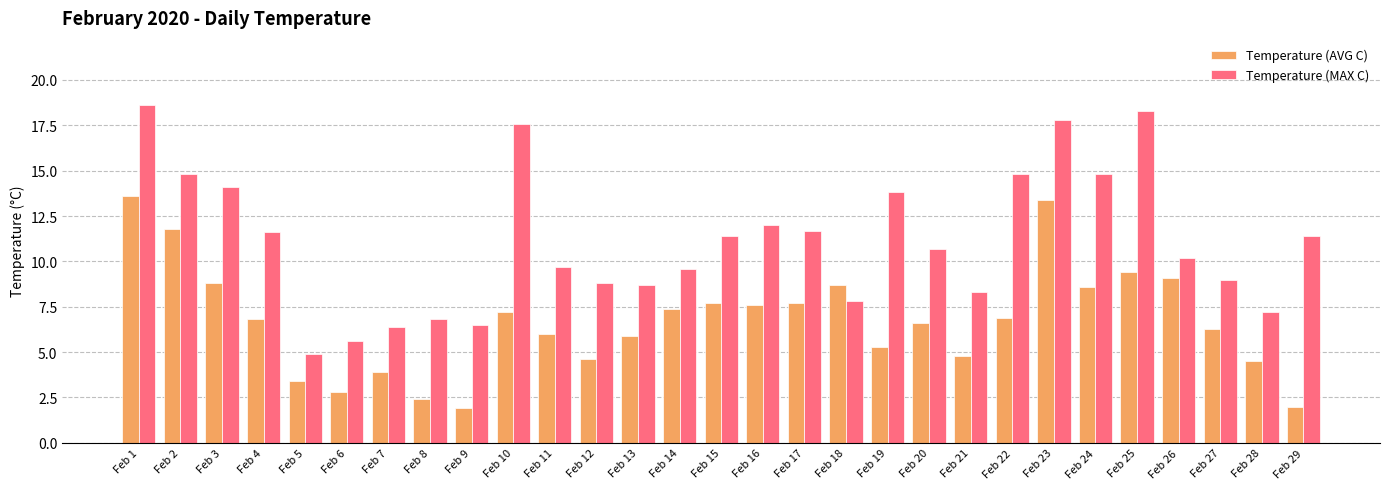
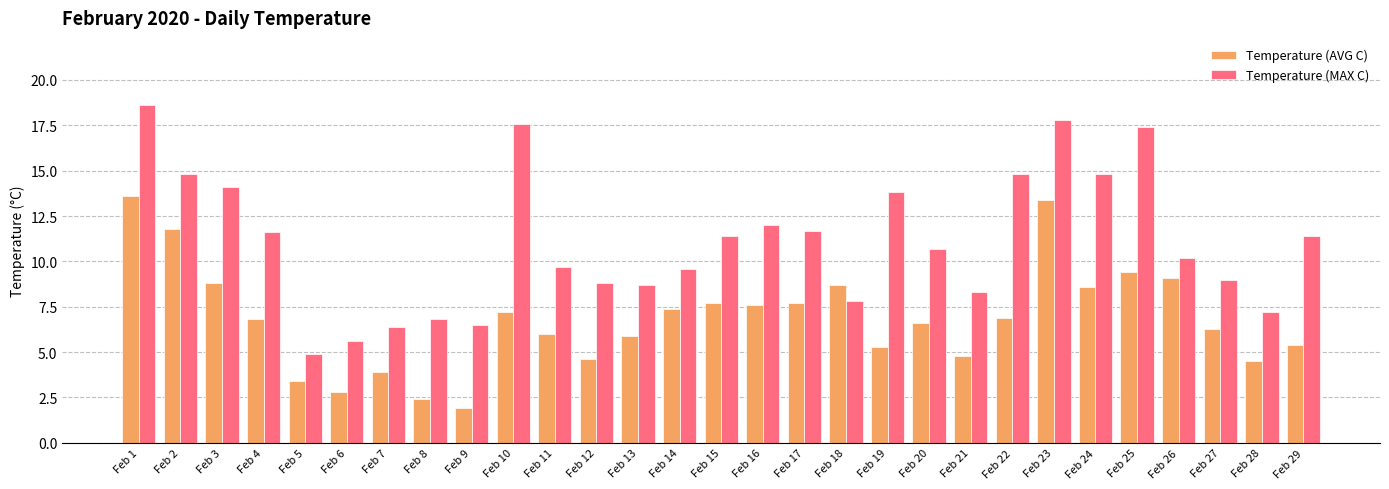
Temperature (MAX C), Feb 25: 18.3 -> 17.4
Temperature (AVG C), Feb 29: 2.0 -> 5.4
